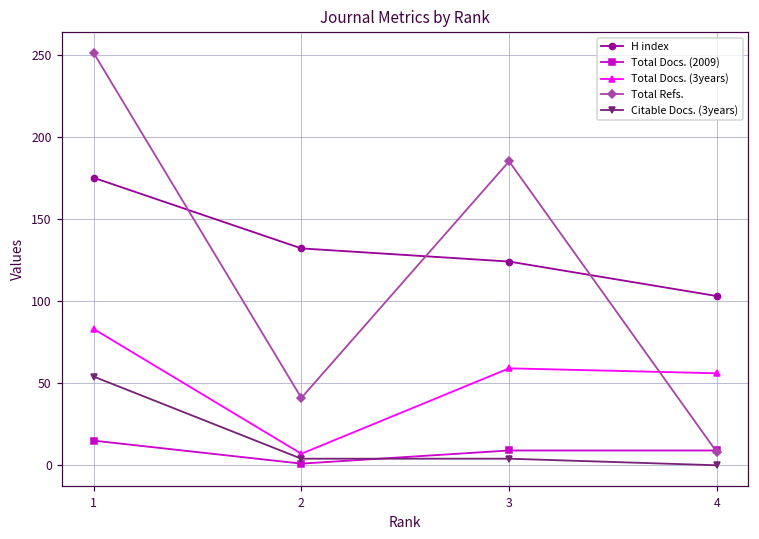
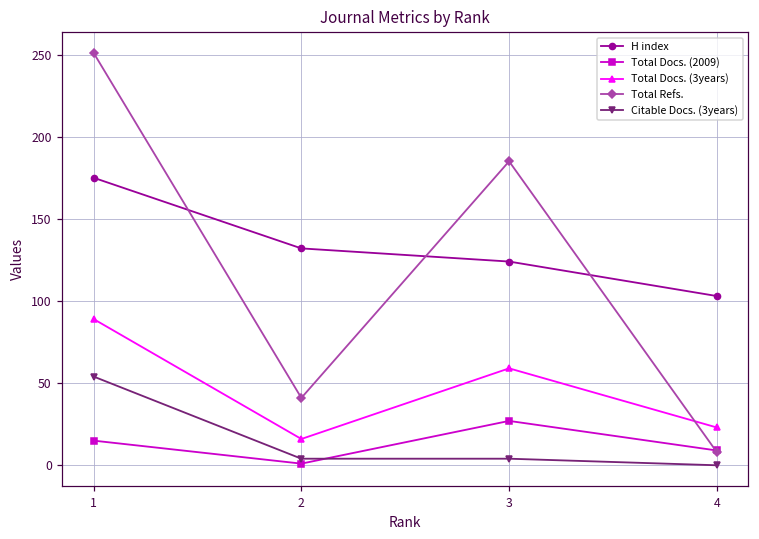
Total Docs. (3years), 1: 83 -> 89
Total Docs. (3years), 2: 7 -> 16
Total Docs. (2009), 3: 9 -> 27
Total Docs. (3years), 4: 56 -> 23
